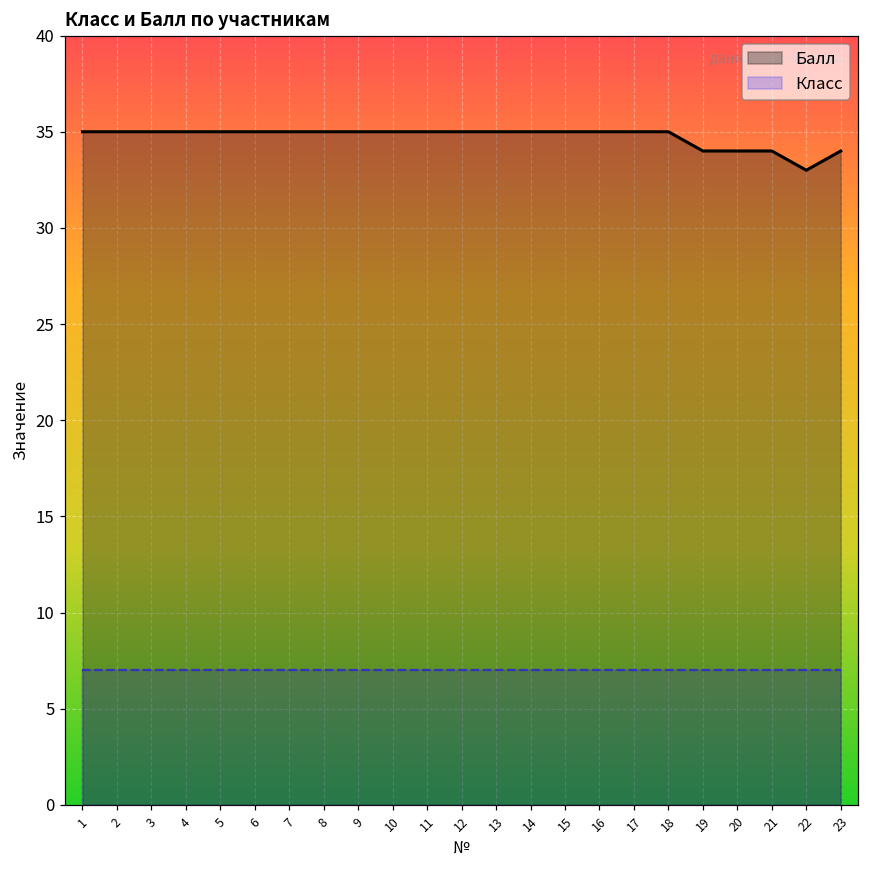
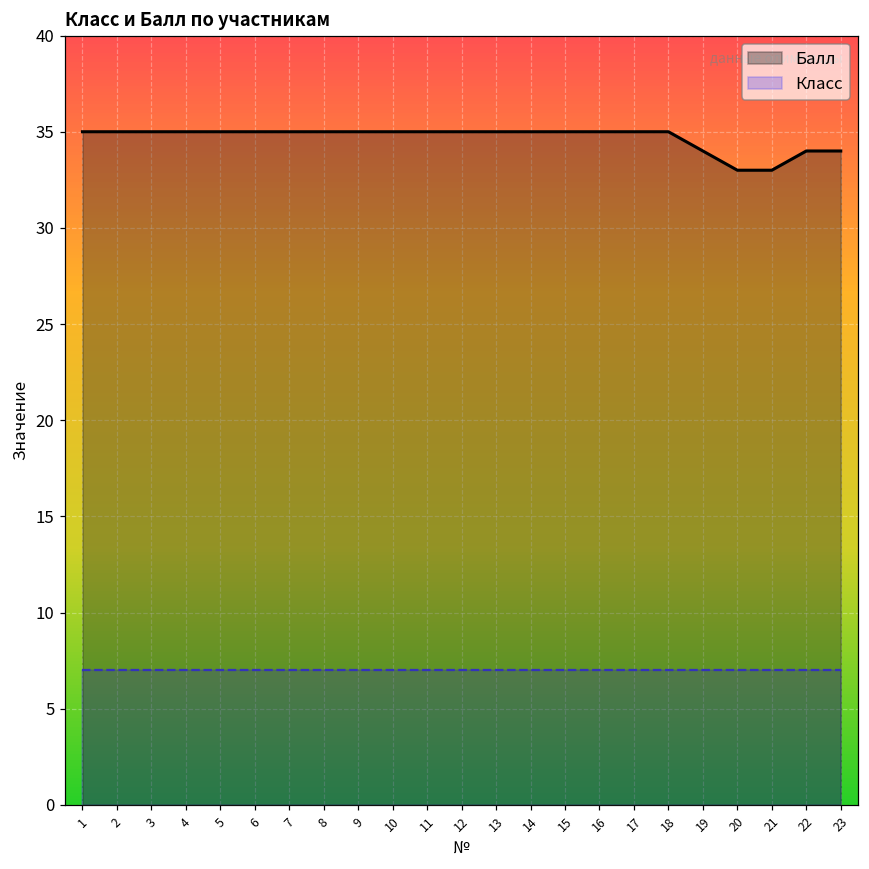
Балл, 20: 34 -> 33
Балл, 21: 34 -> 33
Балл, 22: 33 -> 34
